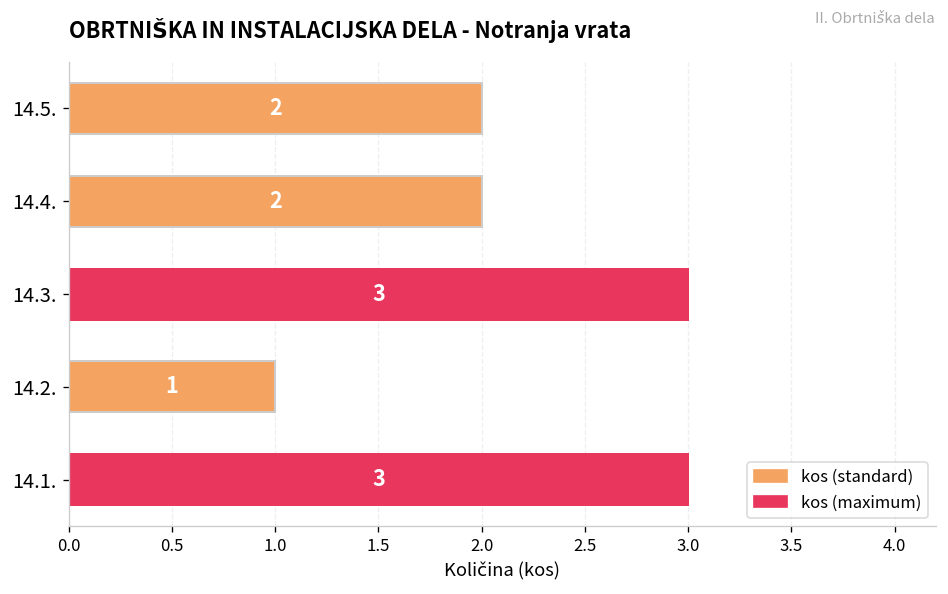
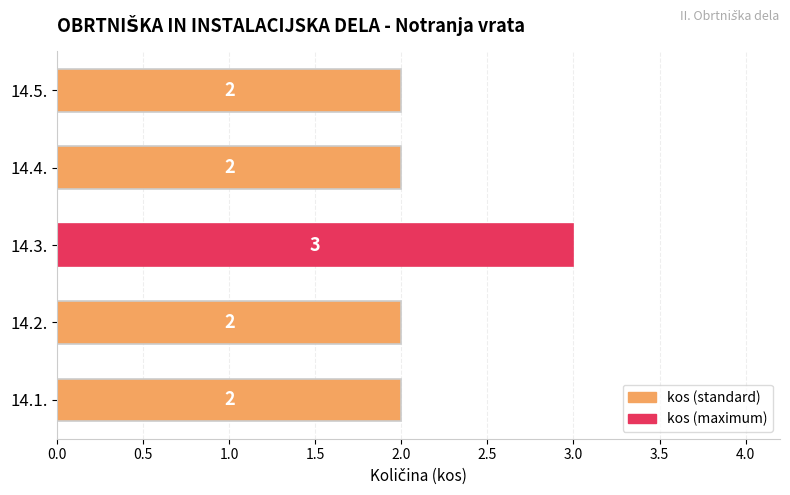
14.2.: 1 -> 2
14.1.: 3 -> 2
